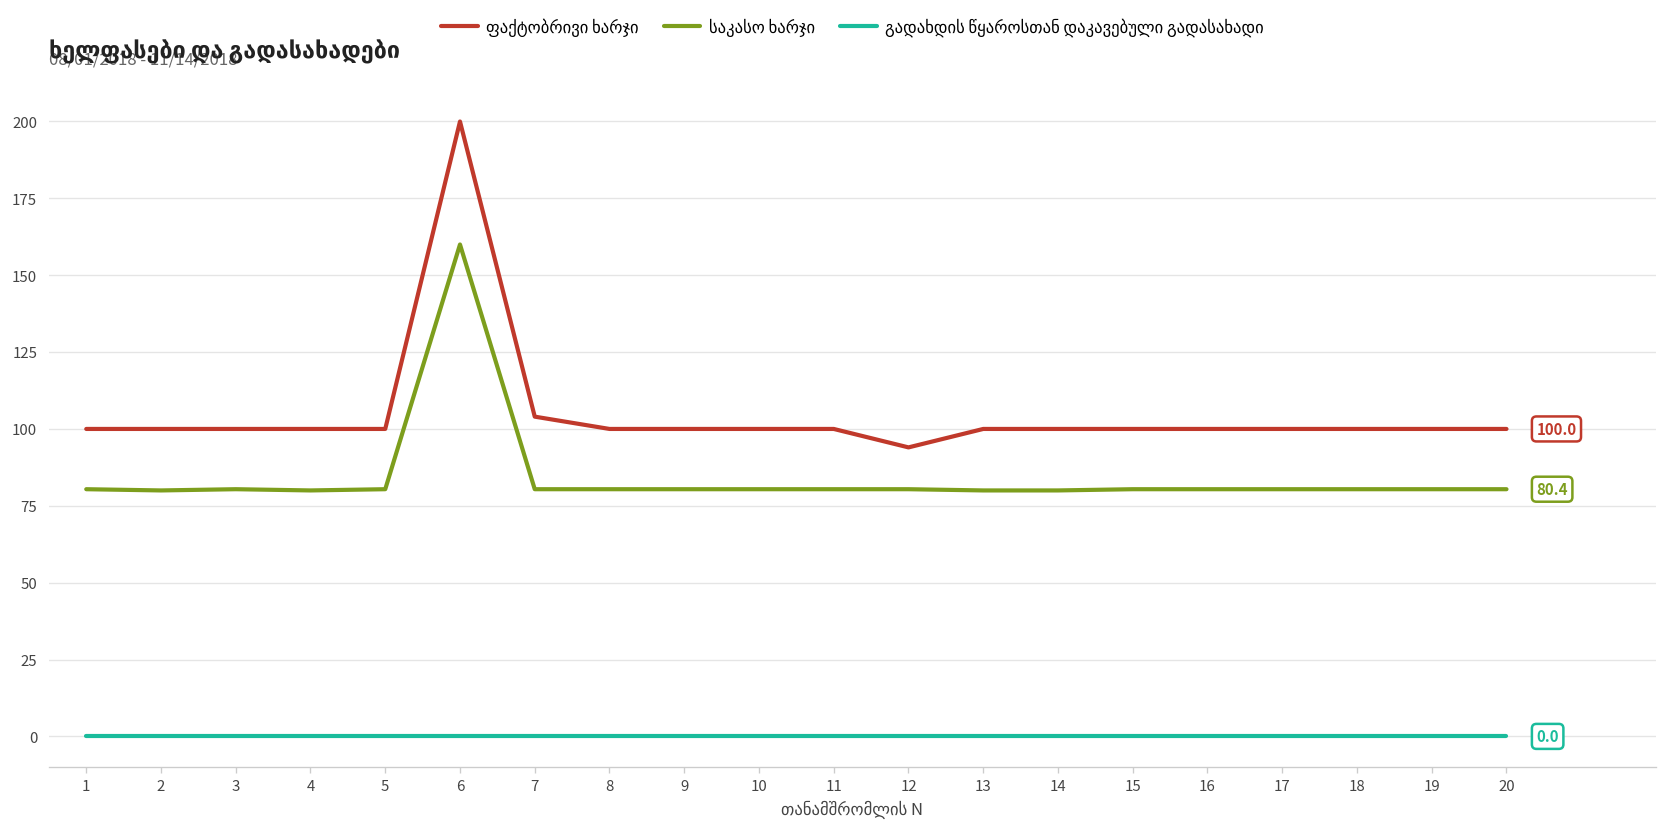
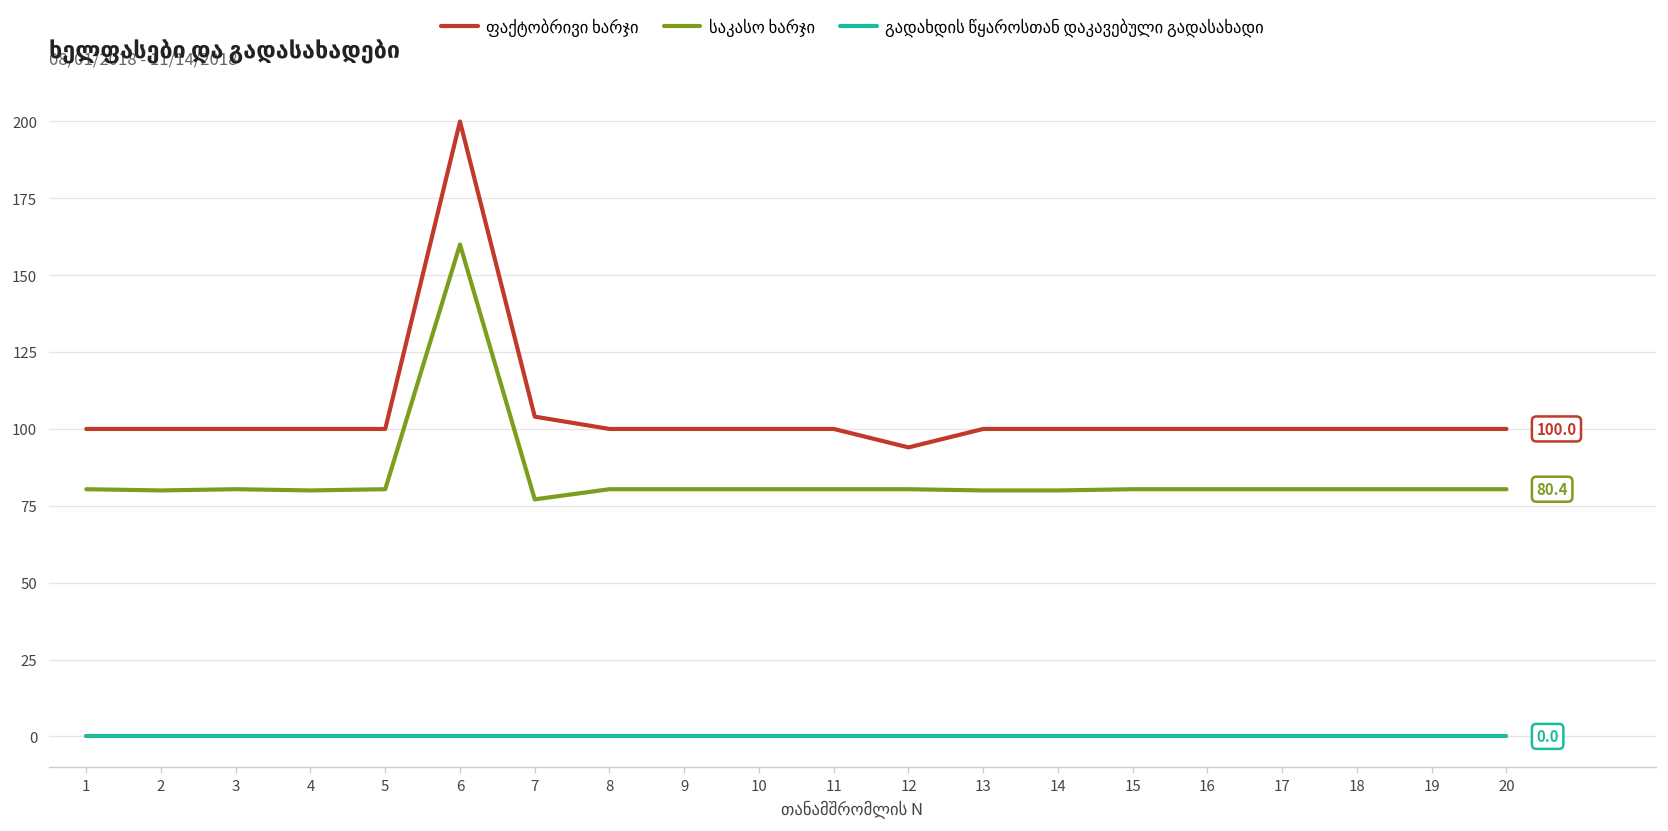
საკასო ხარჯი, 7: 80 -> 77
